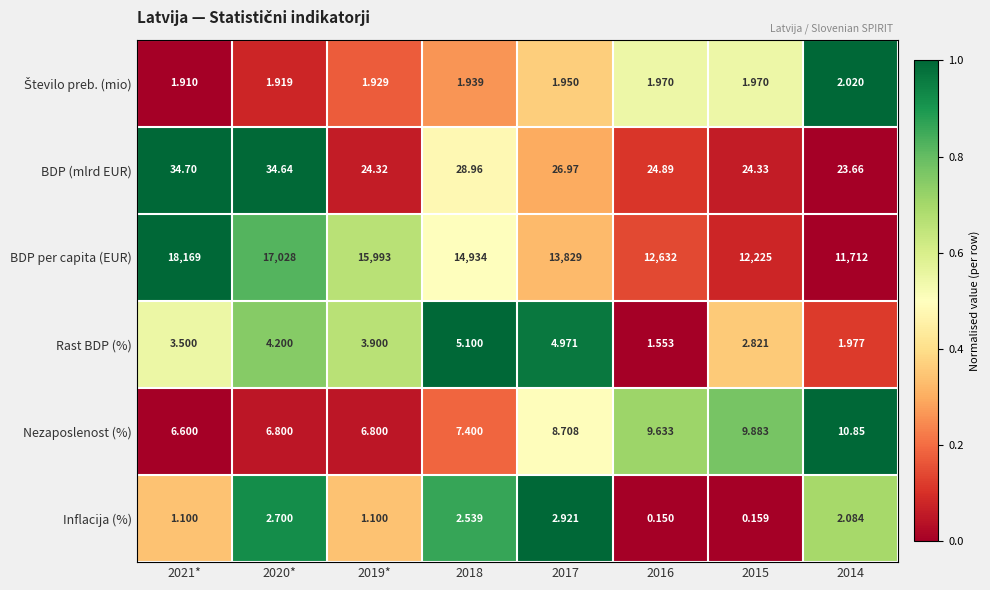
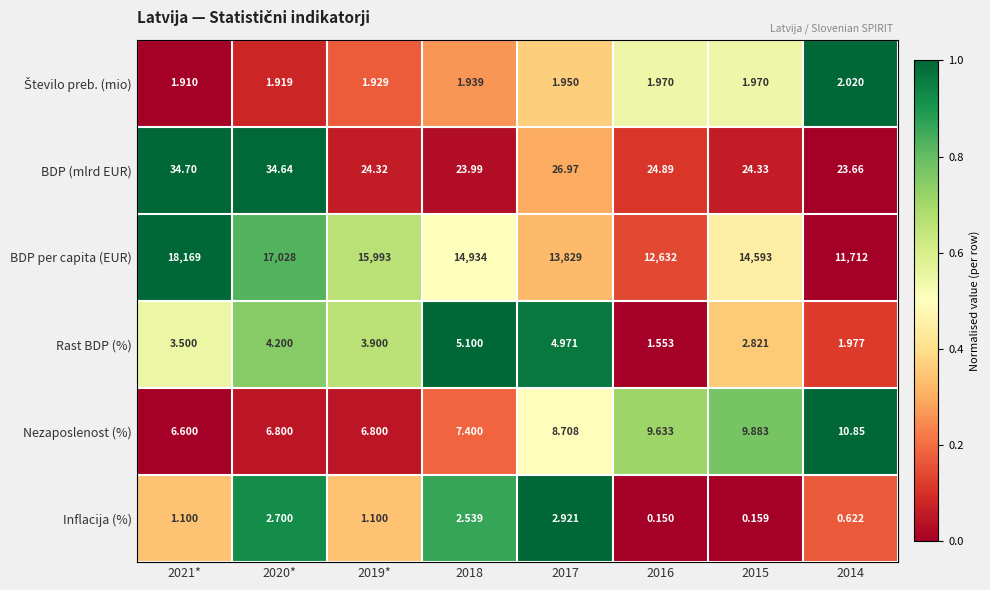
BDP (mlrd EUR), 2018: 28.96 -> 23.99
BDP per capita (EUR), 2015: 12,225 -> 14,593
Inflacija (%), 2014: 2.084 -> 0.622
